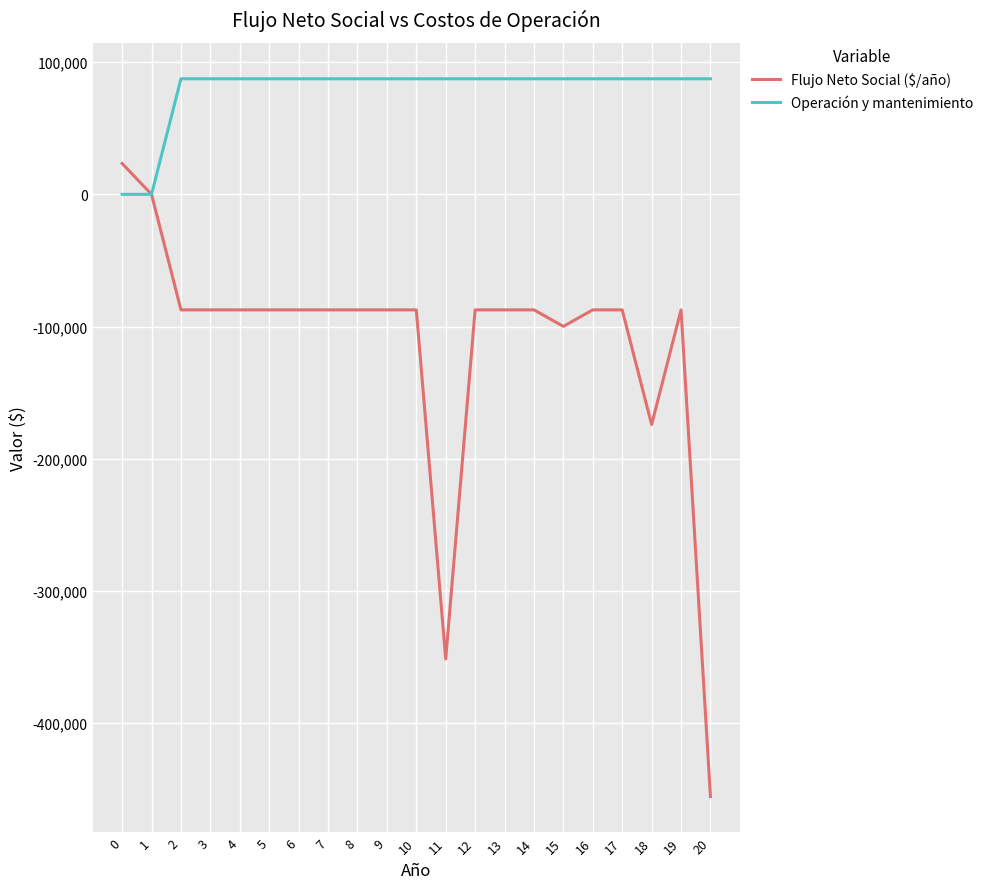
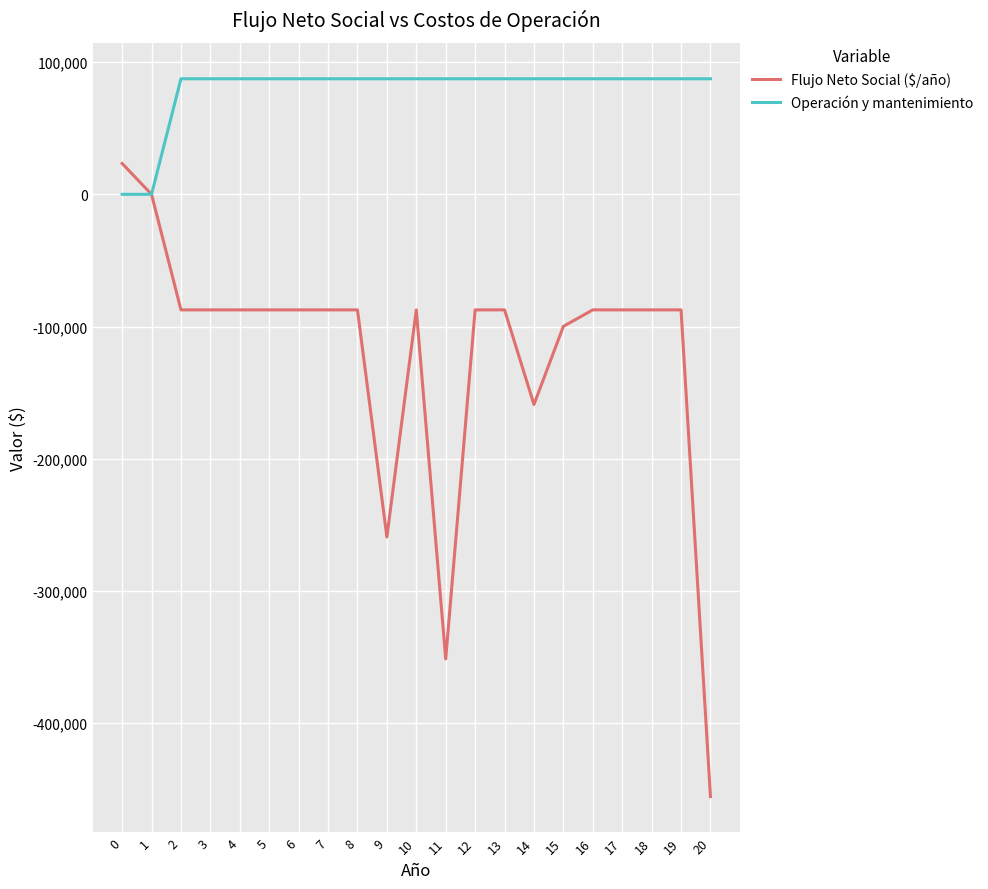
Flujo Neto Social ($/año), 9: -87,000 -> -259,000
Flujo Neto Social ($/año), 14: -87,000 -> -159,000
Flujo Neto Social ($/año), 18: -174,000 -> -87,000
